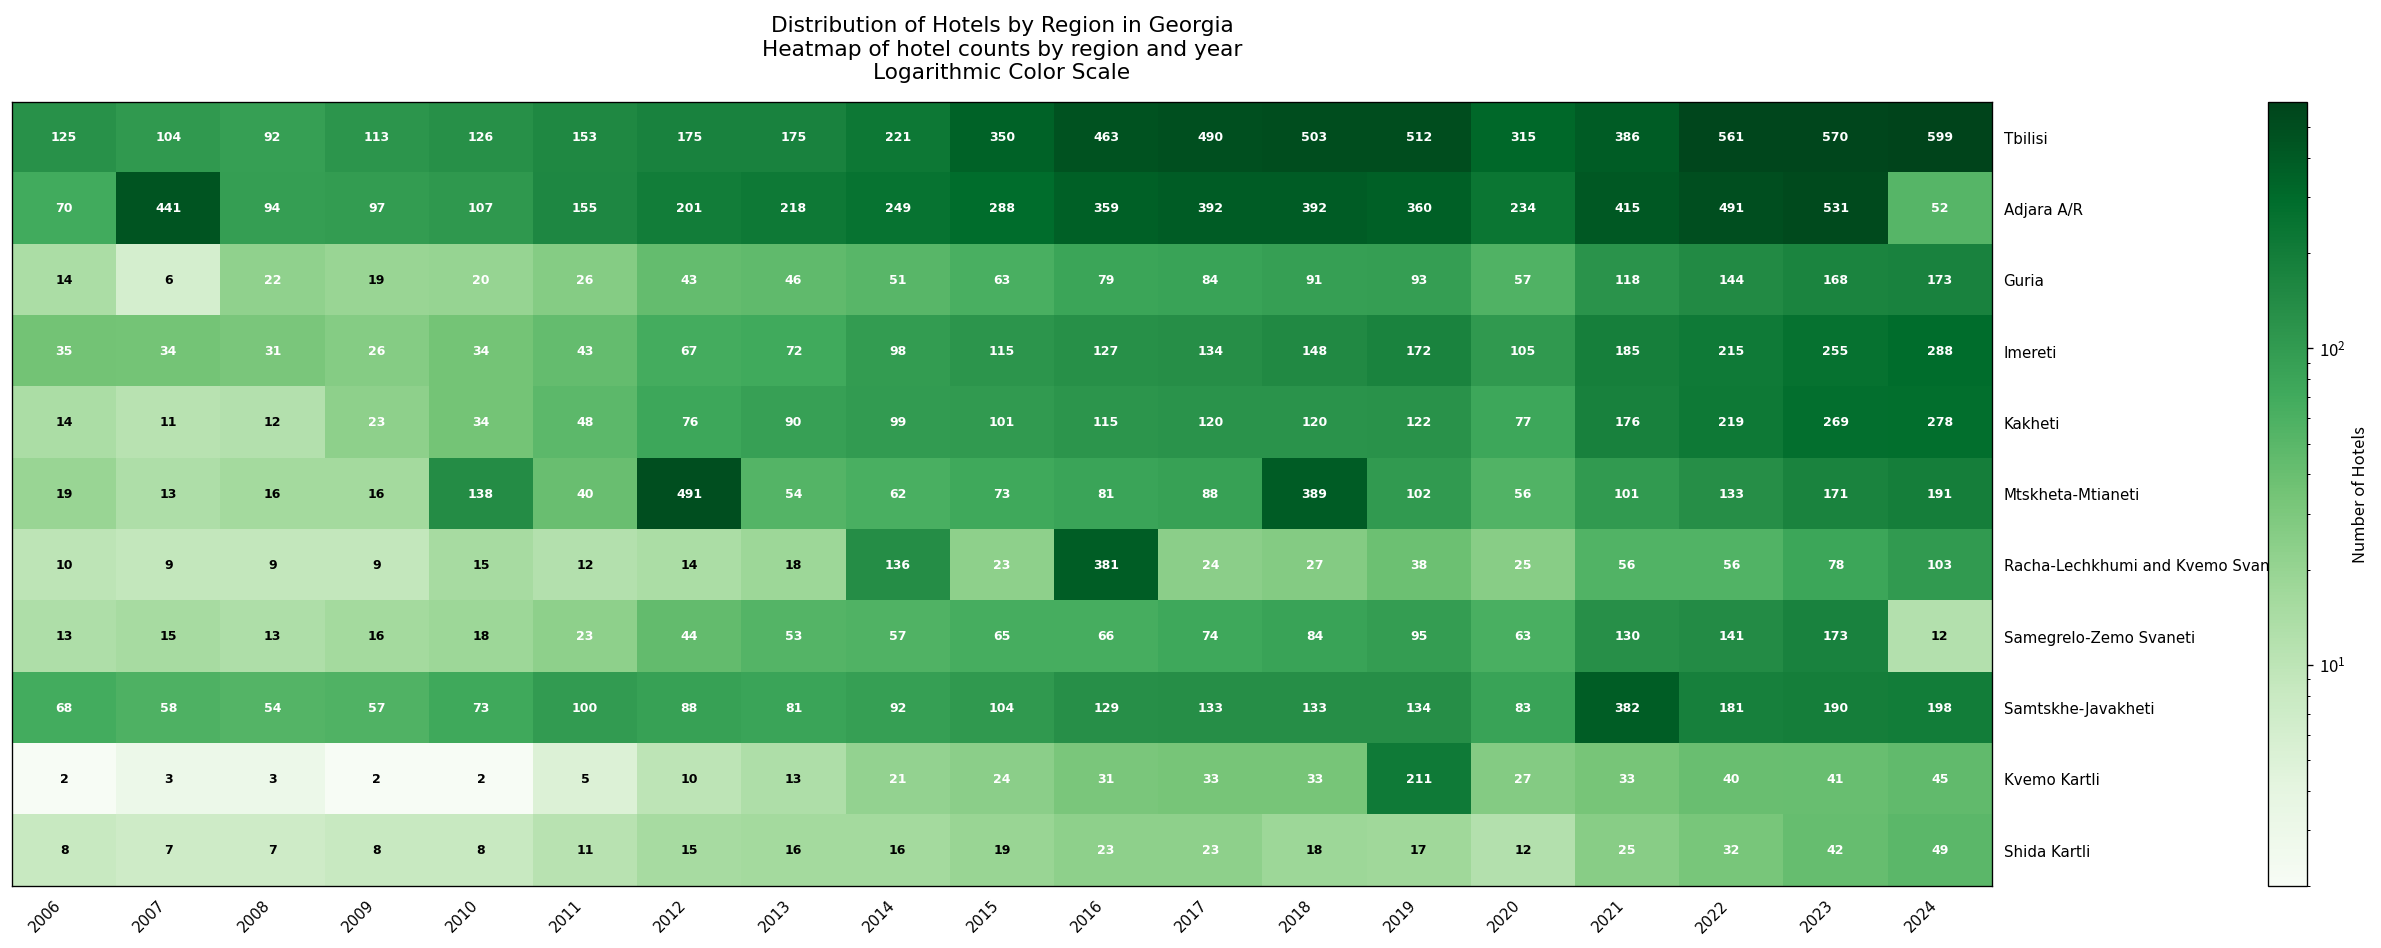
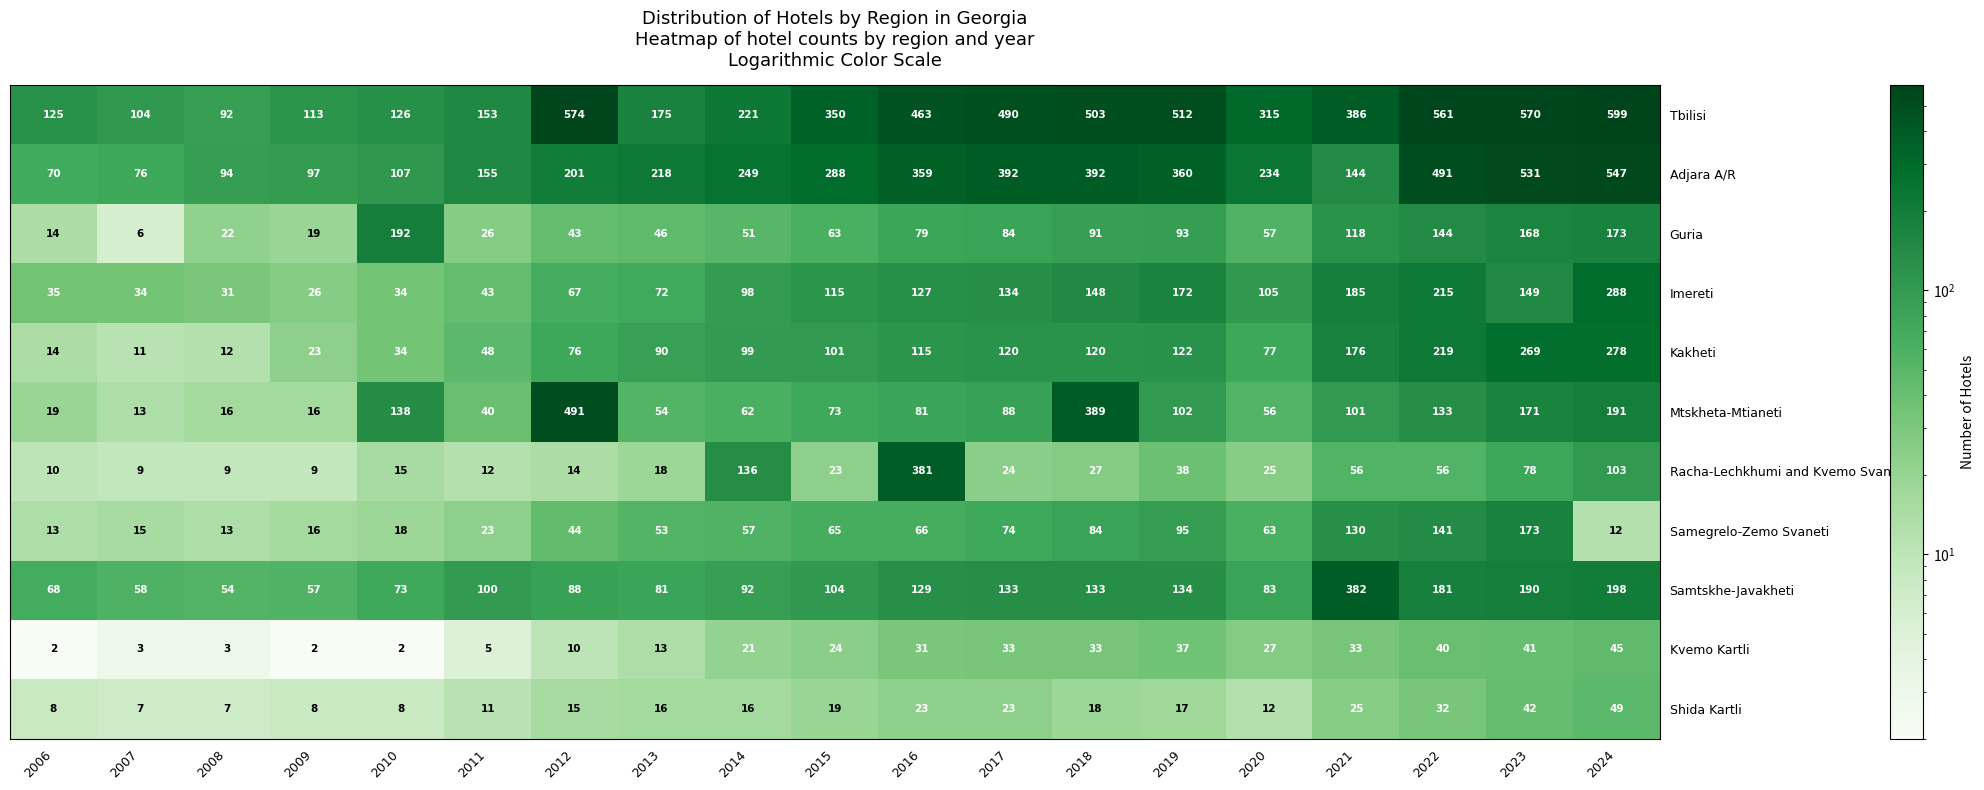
Tbilisi, 2012: 175 -> 574
Adjara A/R, 2007: 441 -> 76
Adjara A/R, 2021: 415 -> 144
Adjara A/R, 2024: 52 -> 547
Guria, 2010: 20 -> 192
Imereti, 2023: 255 -> 149
Kvemo Kartli, 2019: 211 -> 37
